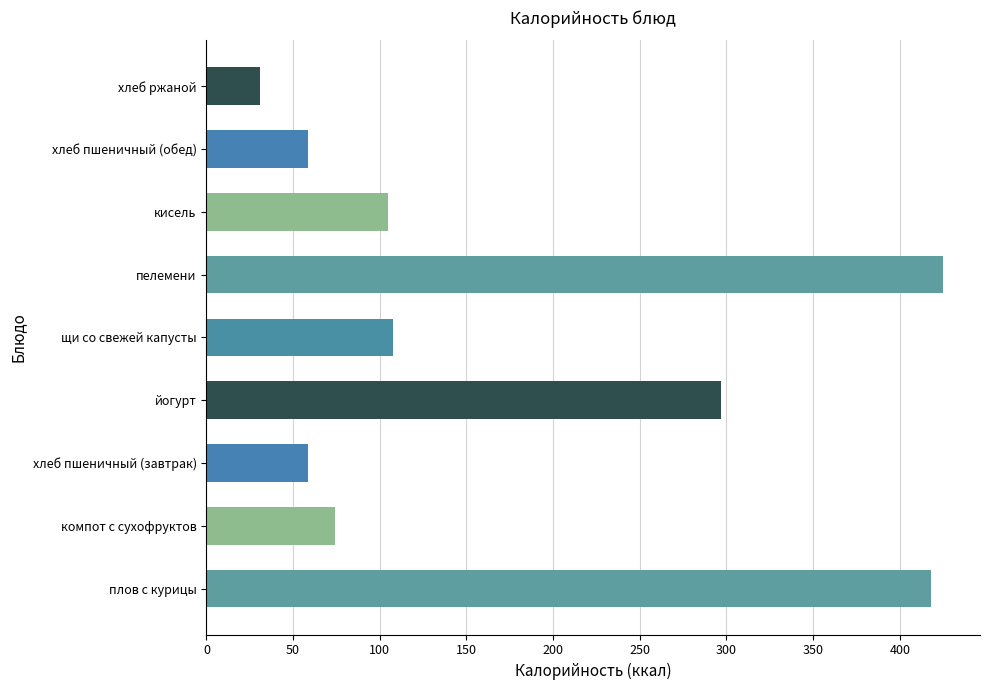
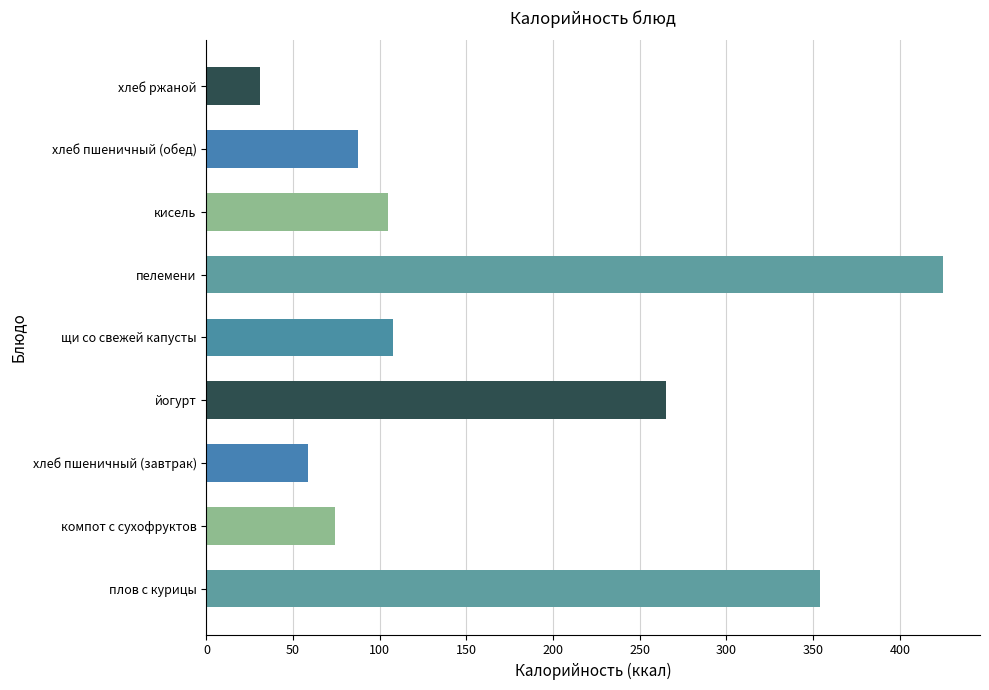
хлеб пшеничный (обед): 59 -> 88
йогурт: 297 -> 265
плов с курицы: 418 -> 354
